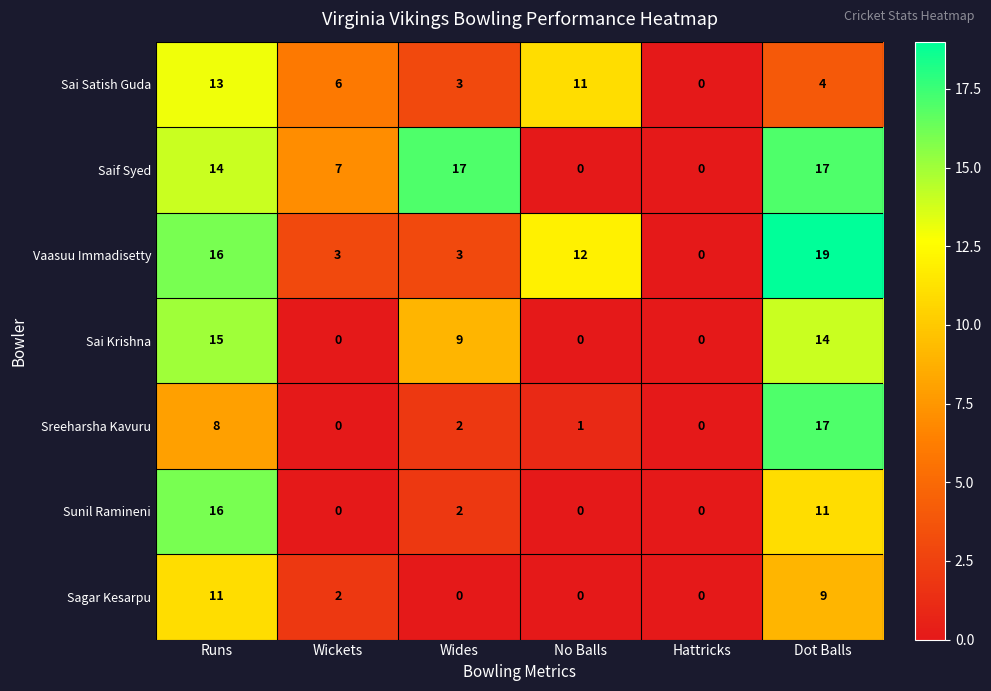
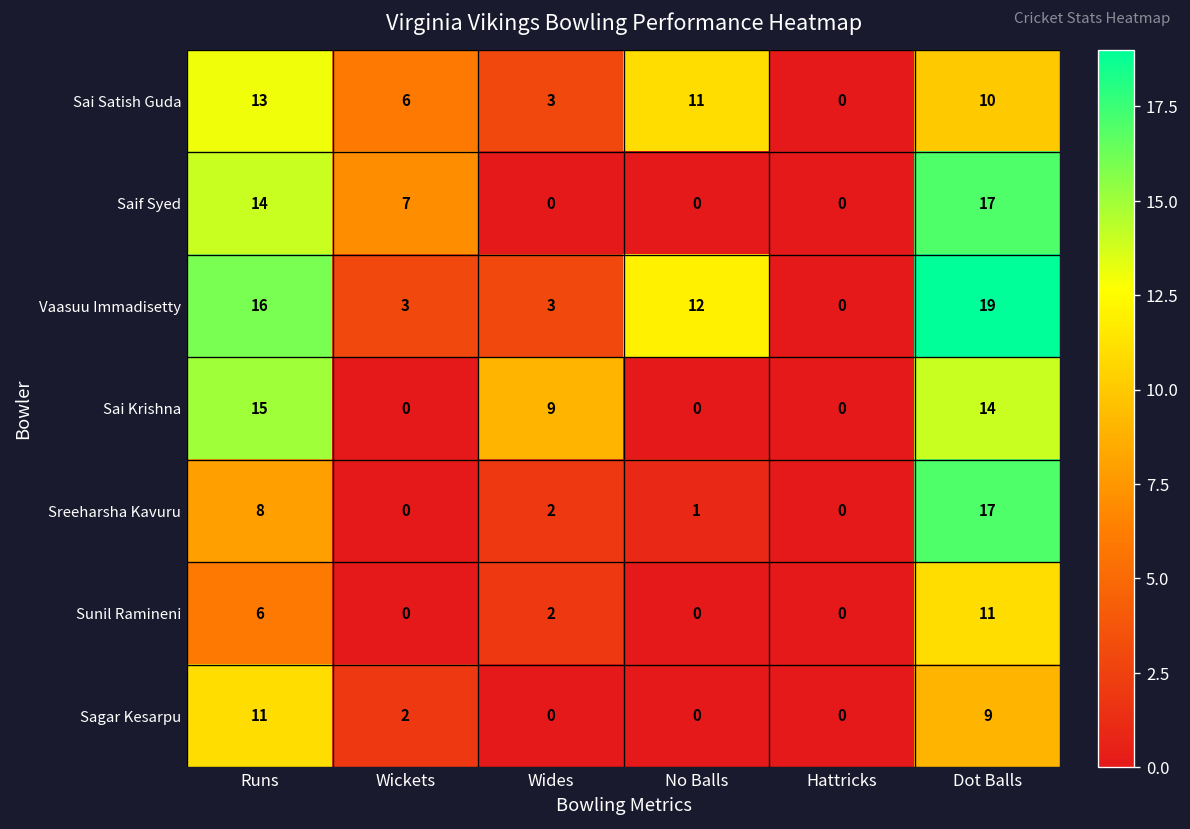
Sai Satish Guda, Dot Balls: 4 -> 10
Saif Syed, Wides: 17 -> 0
Sunil Ramineni, Runs: 16 -> 6
